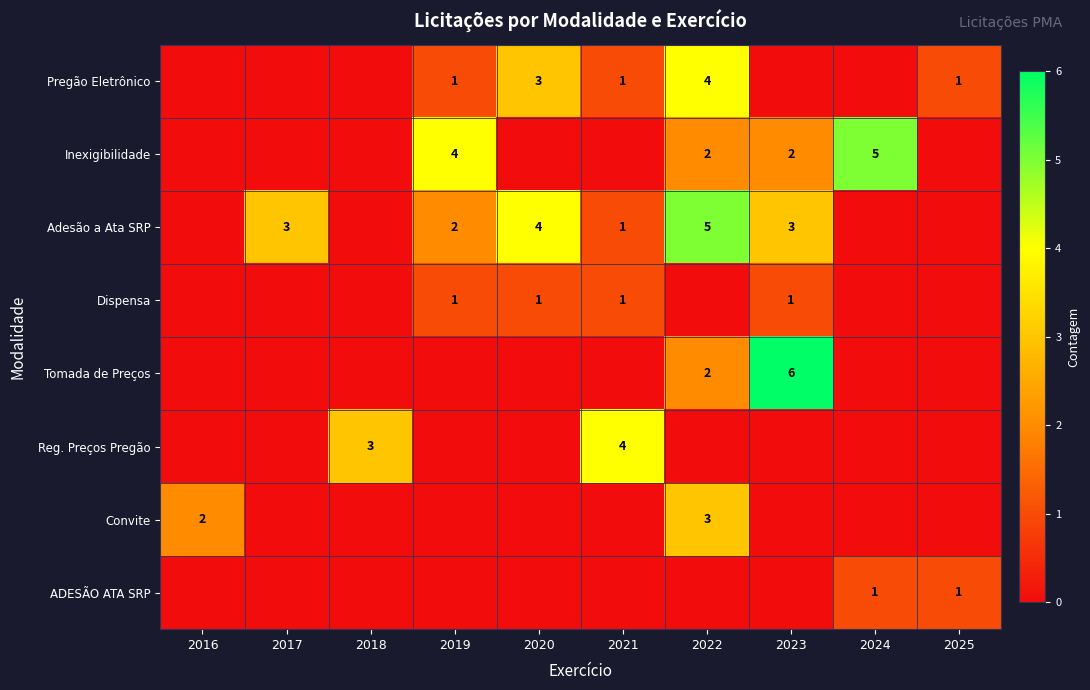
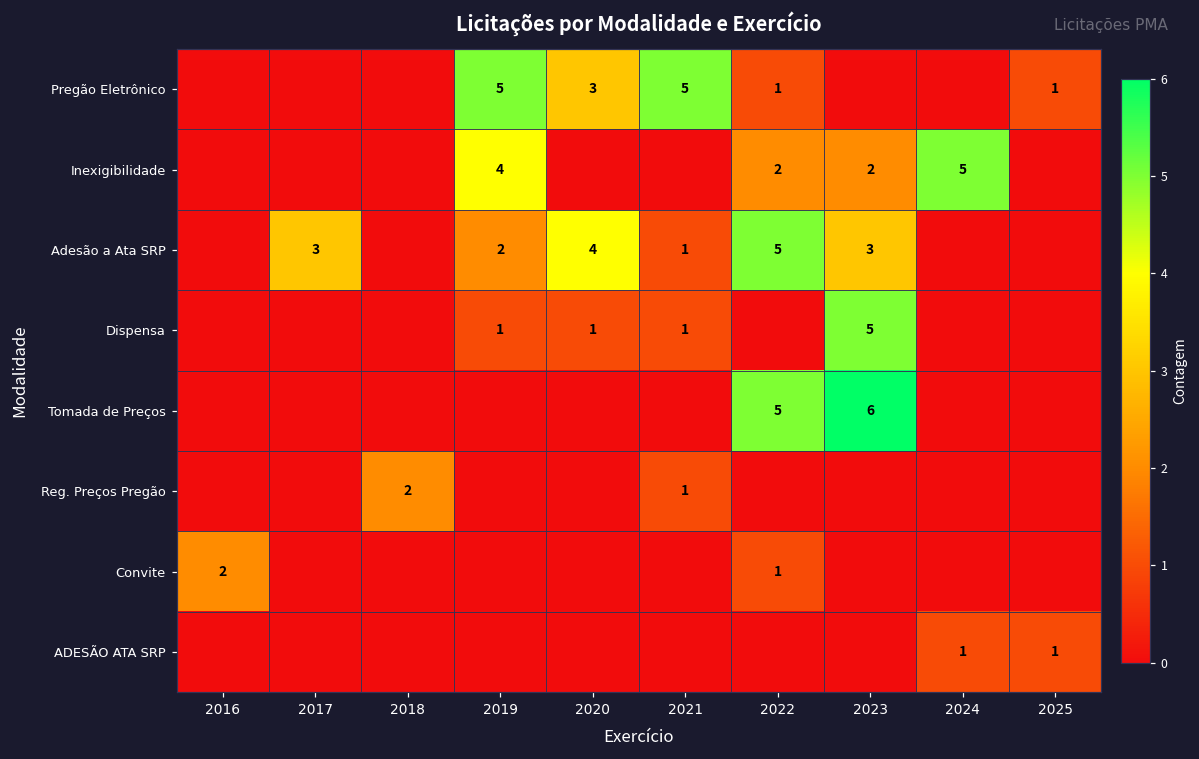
Pregão Eletrônico, 2019: 1 -> 5
Pregão Eletrônico, 2021: 1 -> 5
Pregão Eletrônico, 2022: 4 -> 1
Dispensa, 2023: 1 -> 5
Tomada de Preços, 2022: 2 -> 5
Reg. Preços Pregão, 2018: 3 -> 2
Reg. Preços Pregão, 2021: 4 -> 1
Convite, 2022: 3 -> 1
